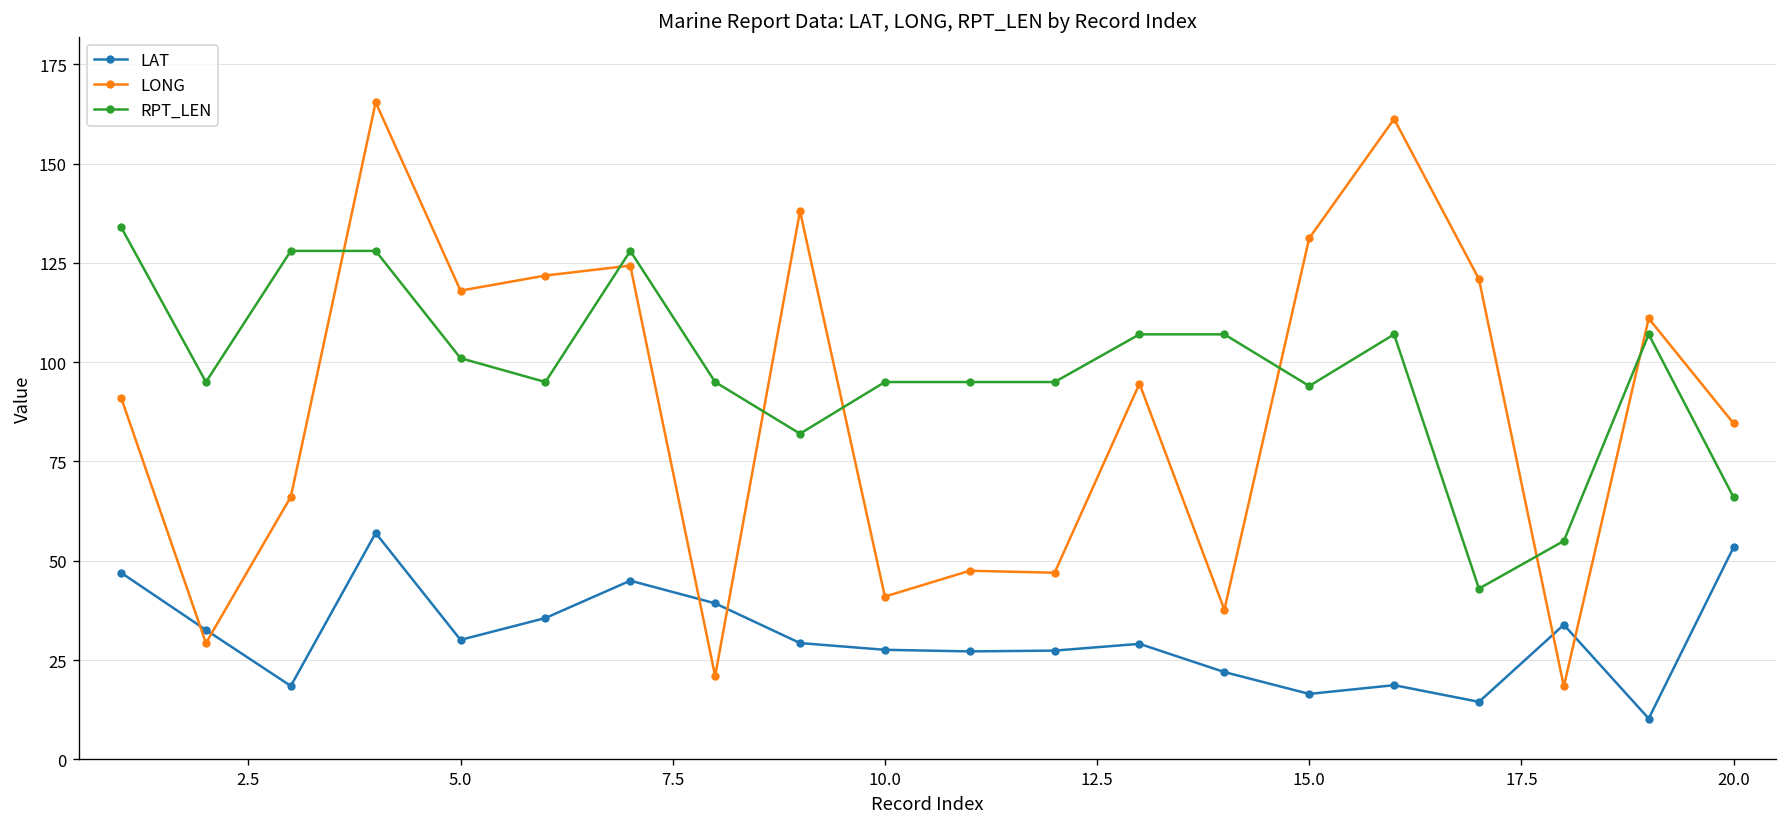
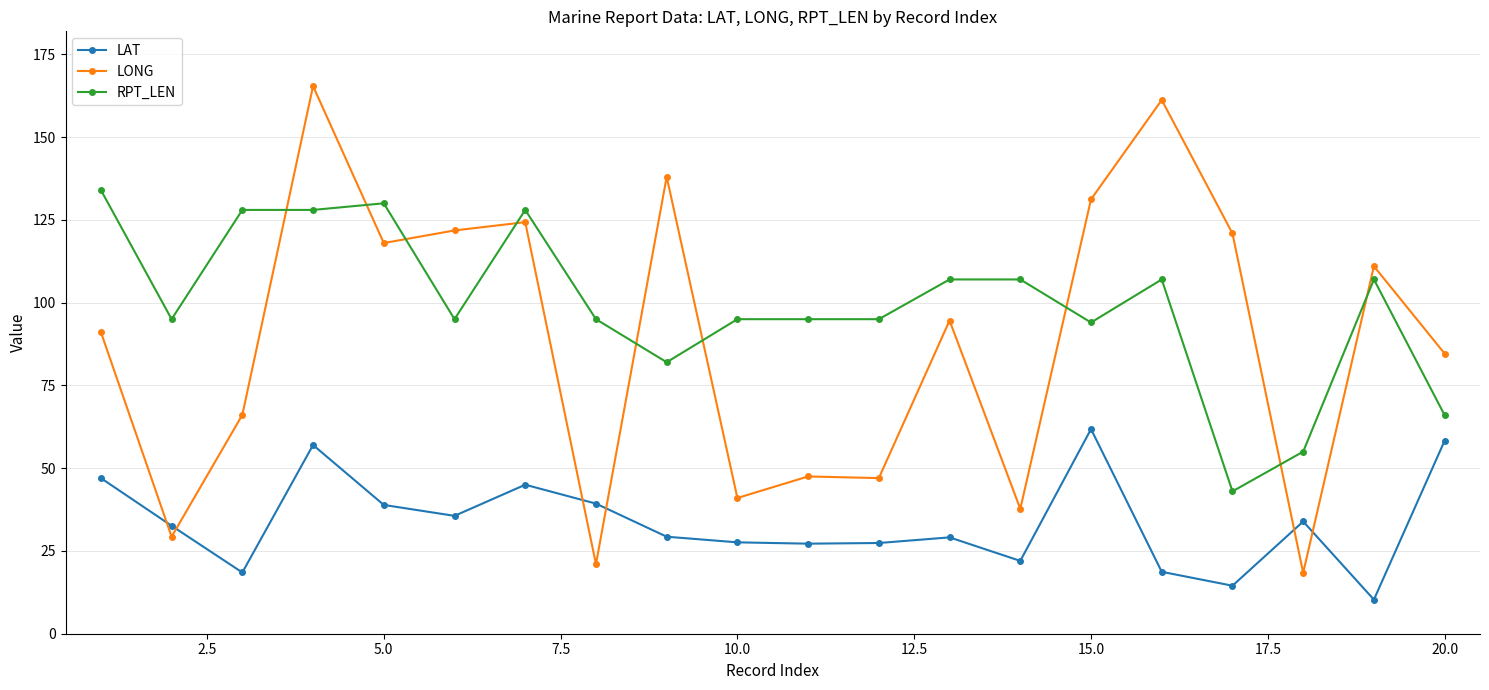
LAT, 5.0: 30 -> 39
RPT_LEN, 5.0: 101 -> 130
LAT, 15.0: 17 -> 62
LAT, 20.0: 53 -> 58
